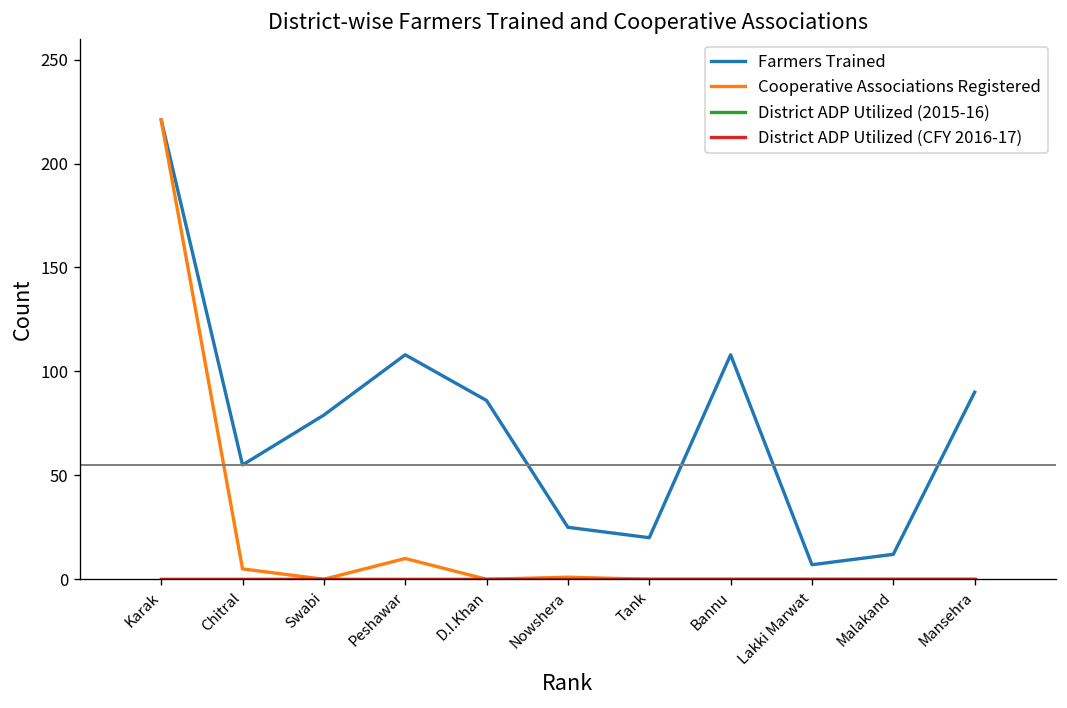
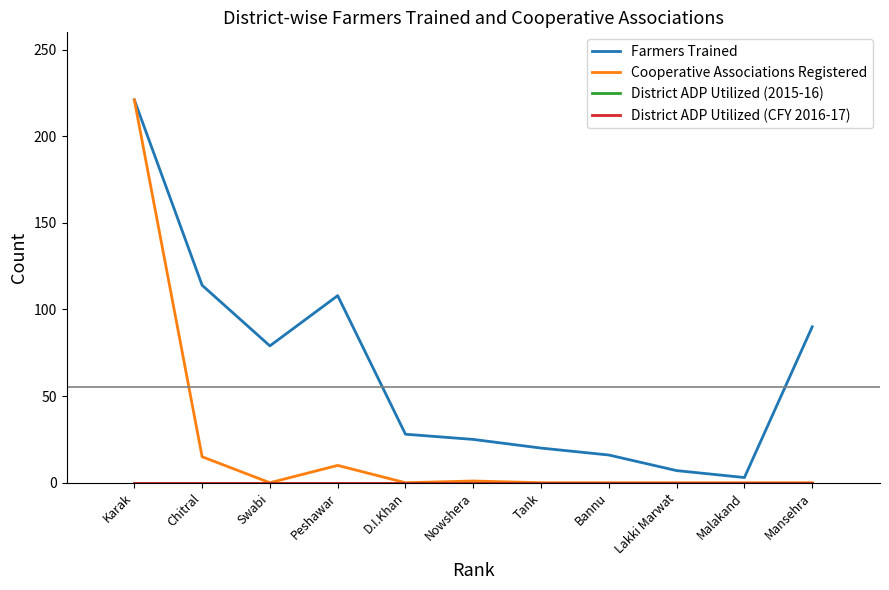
Farmers Trained, Chitral: 55 -> 114
Cooperative Associations Registered, Chitral: 5 -> 15
Farmers Trained, D.I.Khan: 86 -> 28
Farmers Trained, Bannu: 108 -> 16
Farmers Trained, Malakand: 12 -> 3
